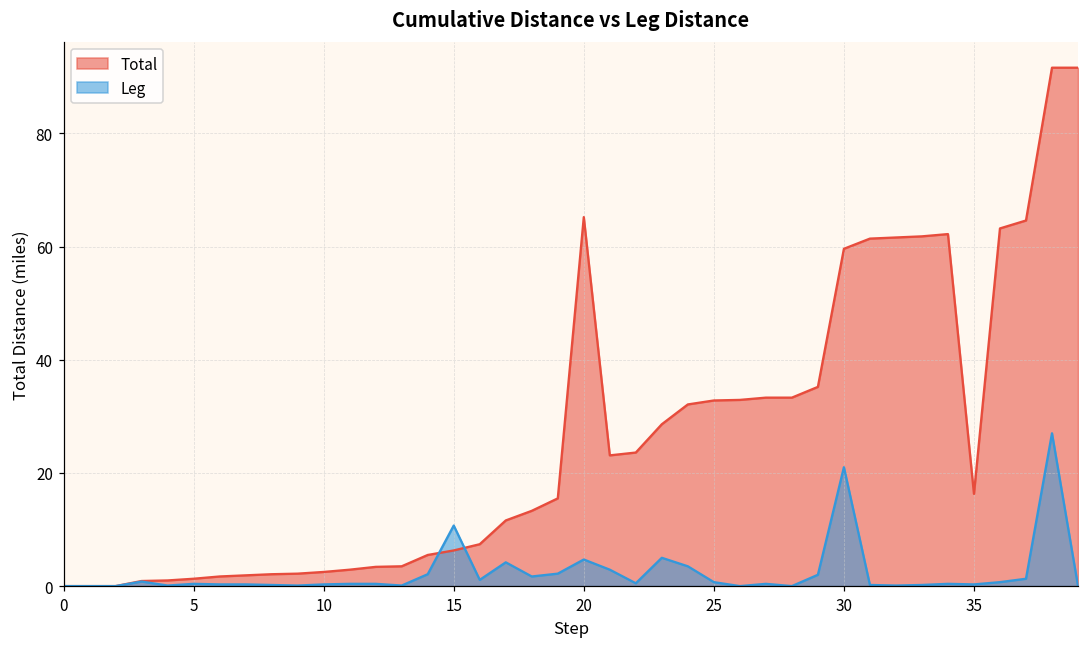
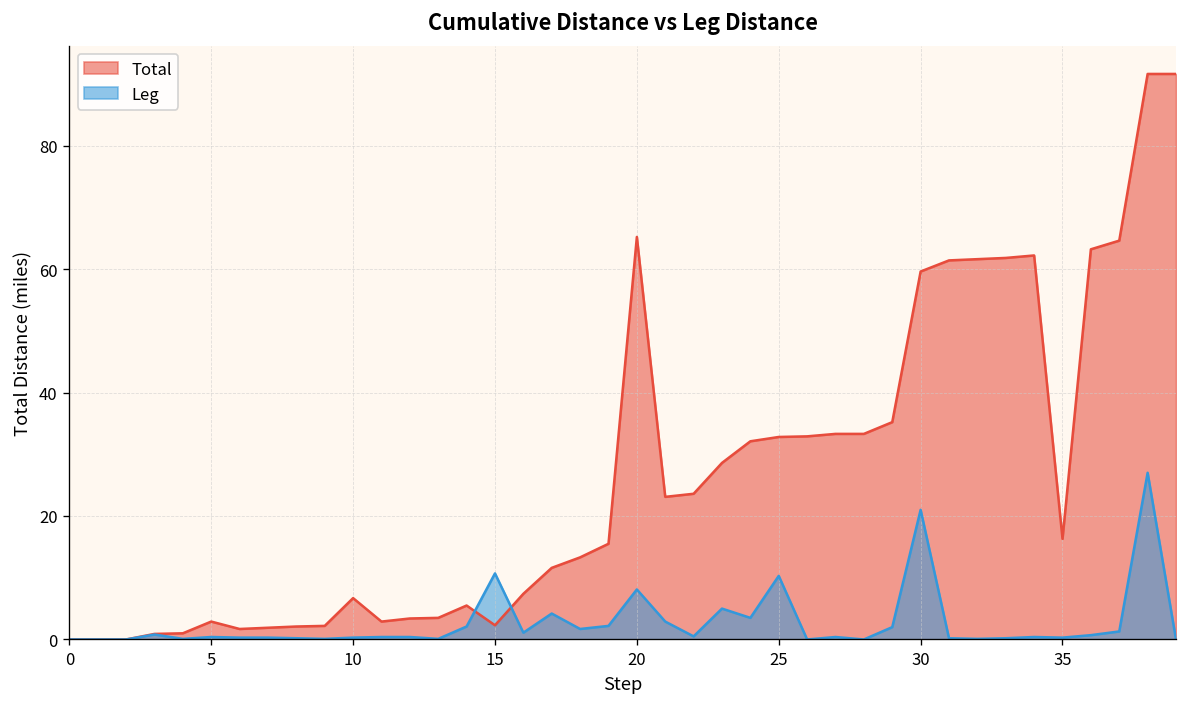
Total, 5: 1 -> 3
Total, 10: 3 -> 7
Total, 15: 6 -> 2
Leg, 20: 5 -> 8
Leg, 25: 1 -> 10
